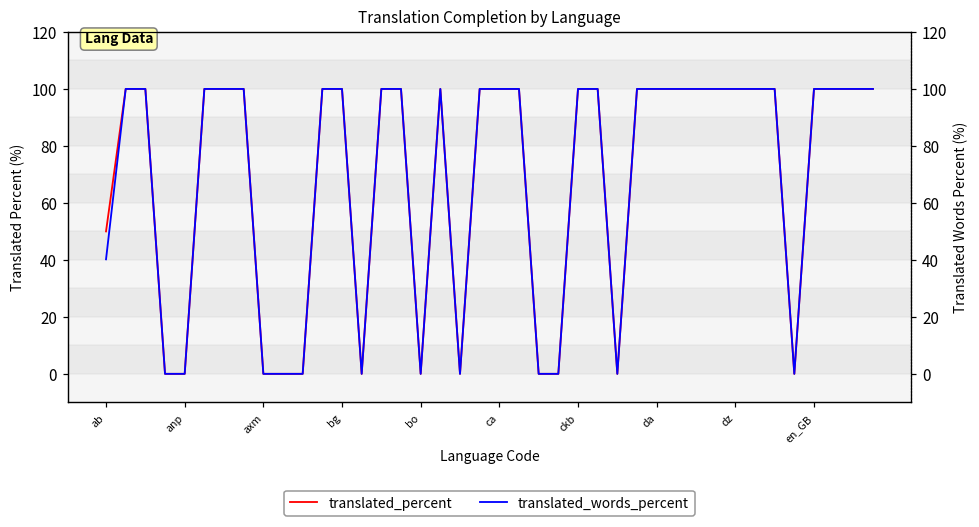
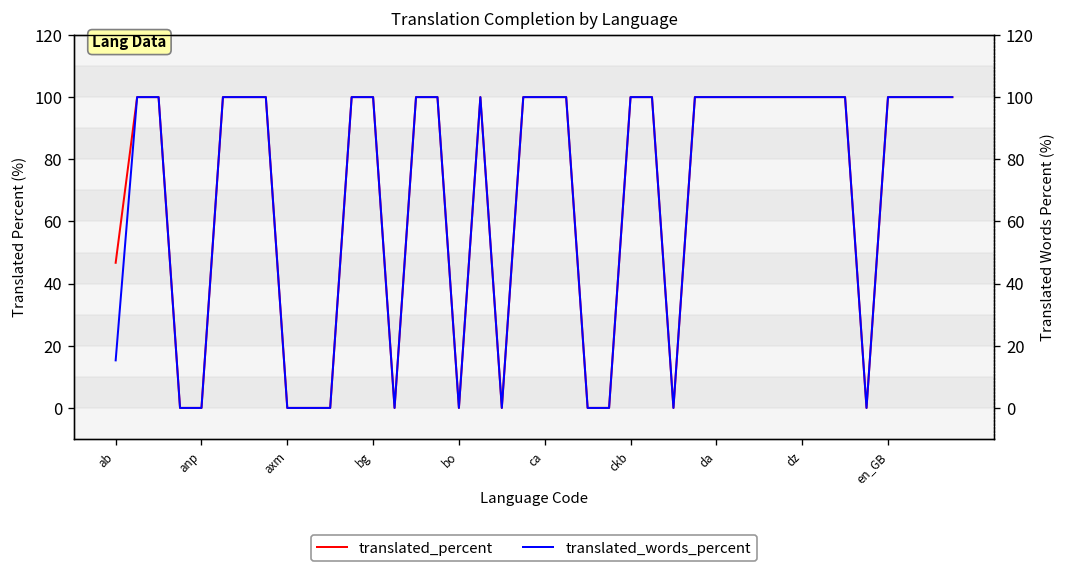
translated_percent, ab: 50 -> 47
translated_words_percent, ab: 40 -> 15
